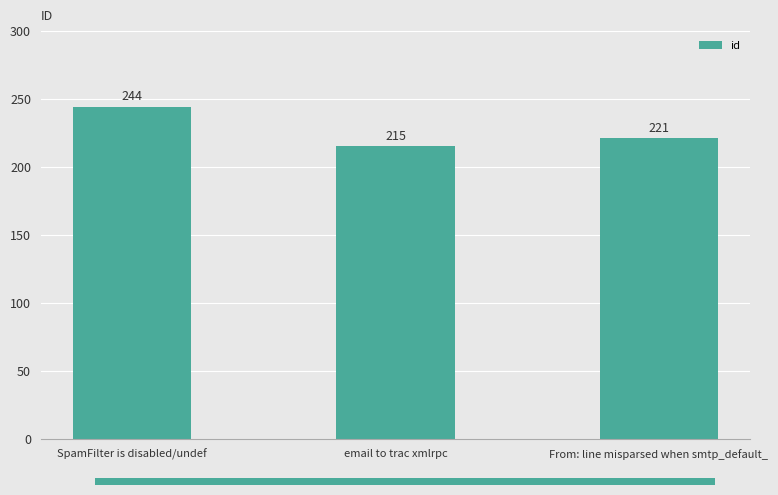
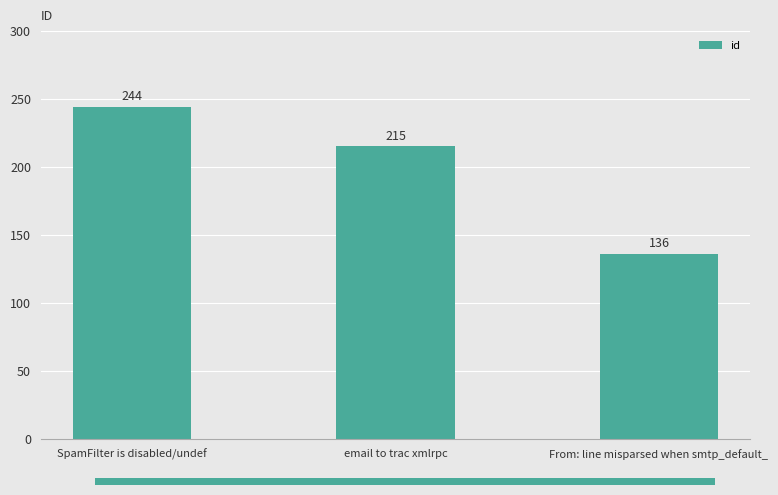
From: line misparsed when smtp_default_: 221 -> 136
